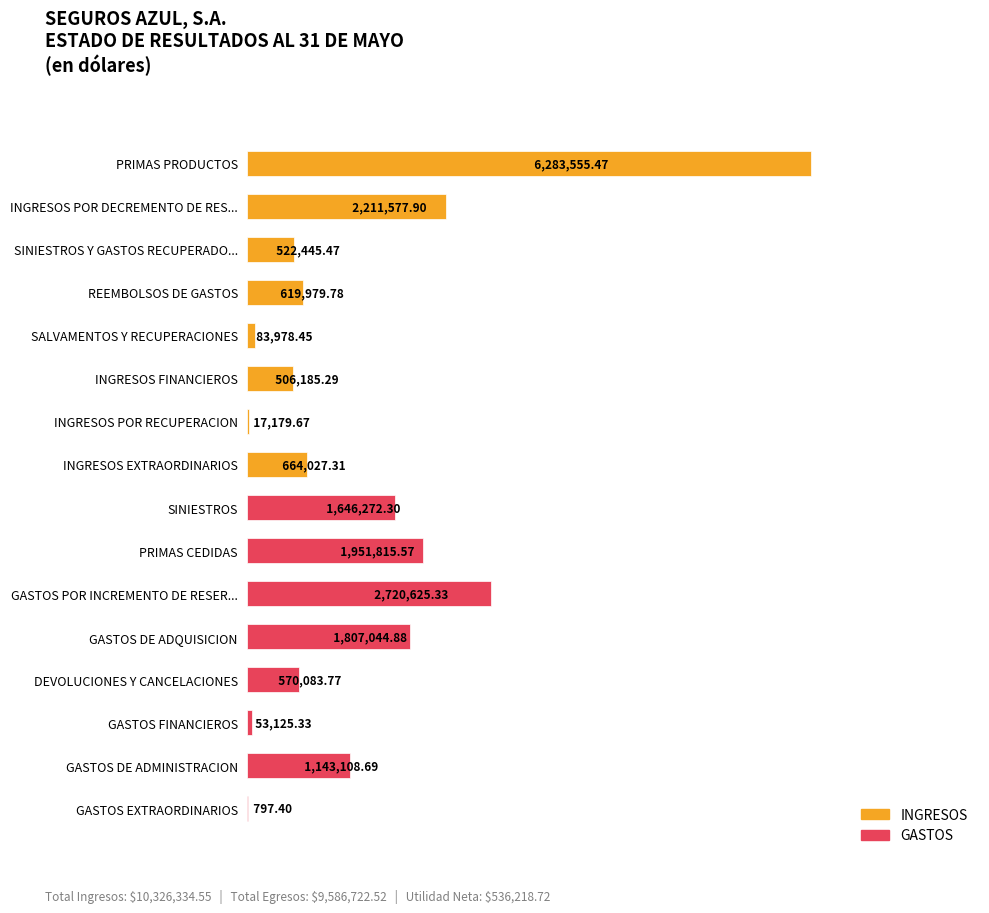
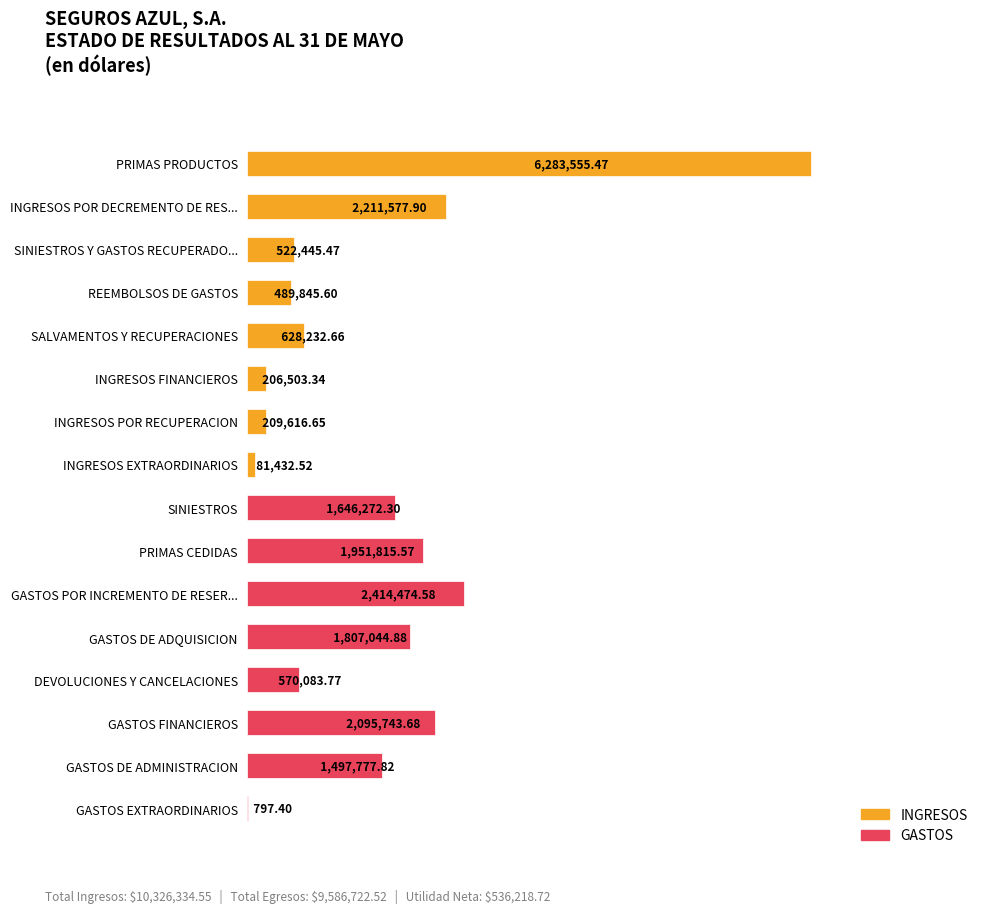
REEMBOLSOS DE GASTOS: 619,979.78 -> 489,845.60
SALVAMENTOS Y RECUPERACIONES: 83,978.45 -> 628,232.66
INGRESOS FINANCIEROS: 506,185.29 -> 206,503.34
INGRESOS POR RECUPERACION: 17,179.67 -> 209,616.65
INGRESOS EXTRAORDINARIOS: 664,027.31 -> 81,432.52
GASTOS POR INCREMENTO DE RESER...: 2,720,625.33 -> 2,414,474.58
GASTOS FINANCIEROS: 53,125.33 -> 2,095,743.68
GASTOS DE ADMINISTRACION: 1,143,108.69 -> 1,497,777.82
